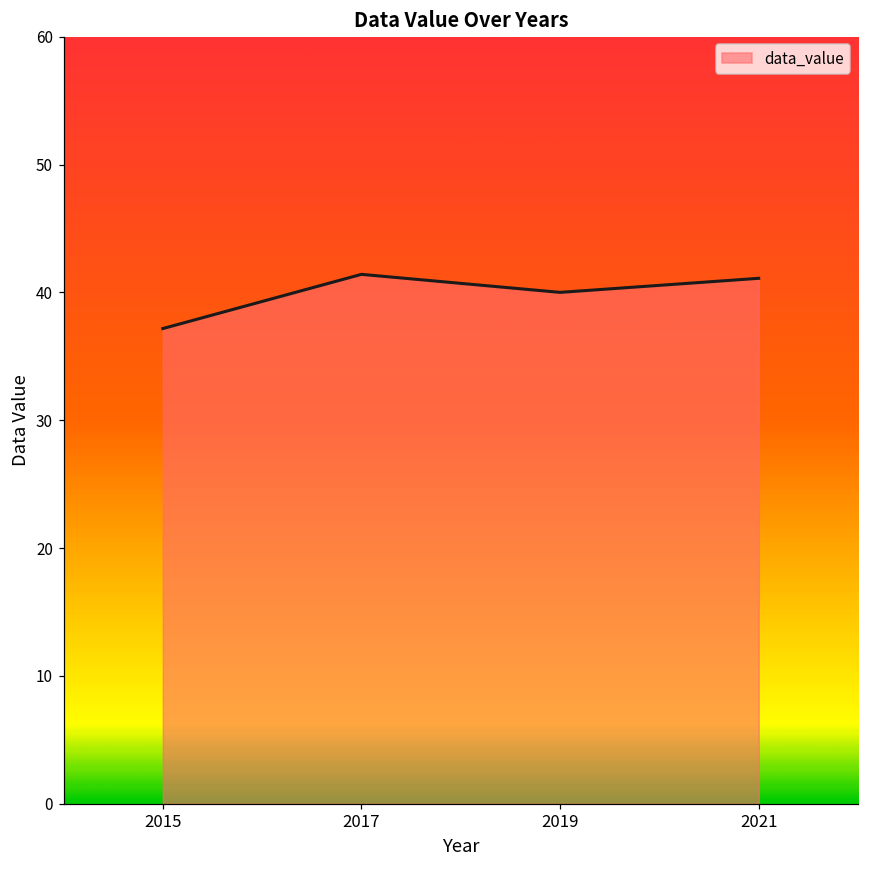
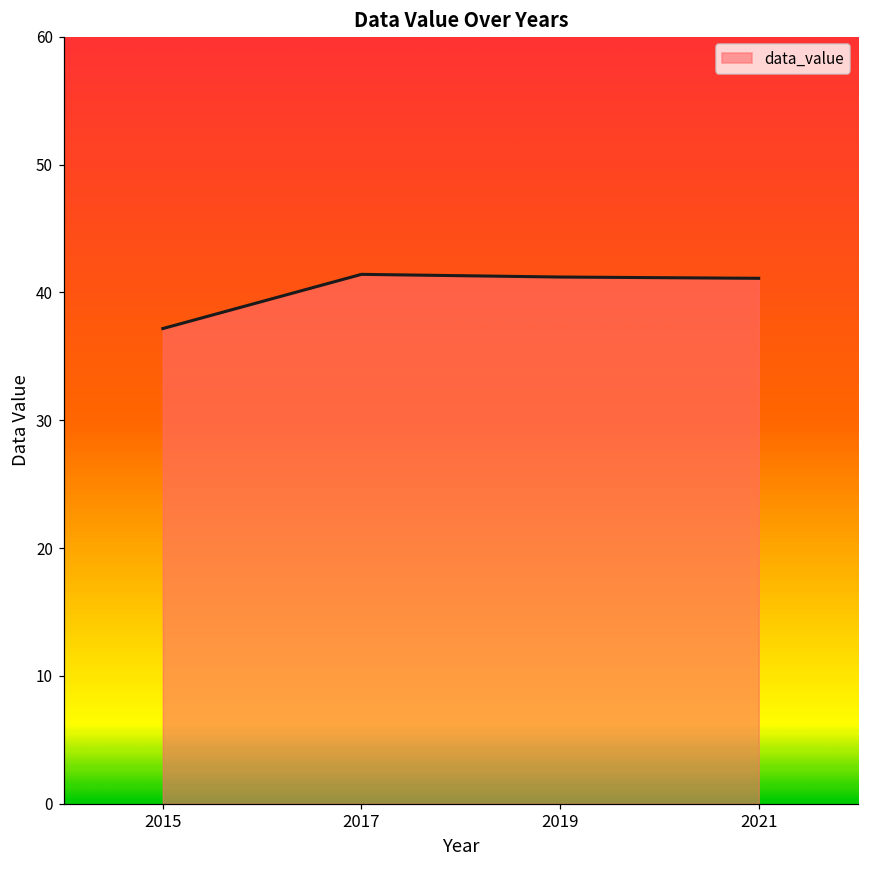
2019: 40.0 -> 41.2
